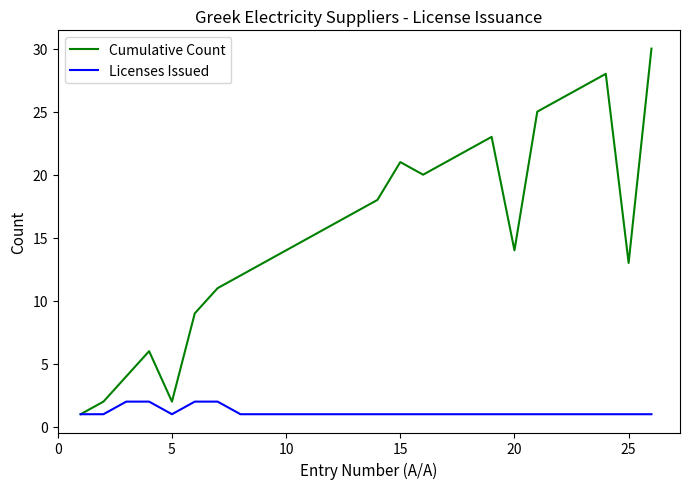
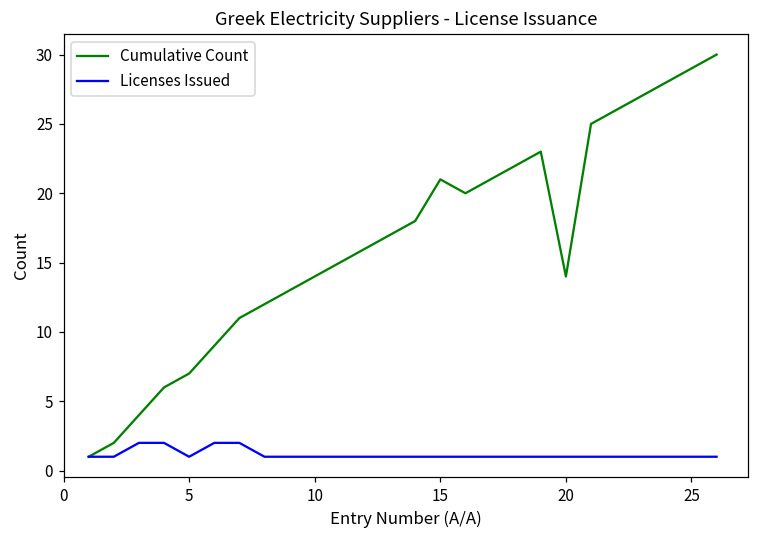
Cumulative Count, 5: 2 -> 7
Cumulative Count, 25: 13 -> 29
